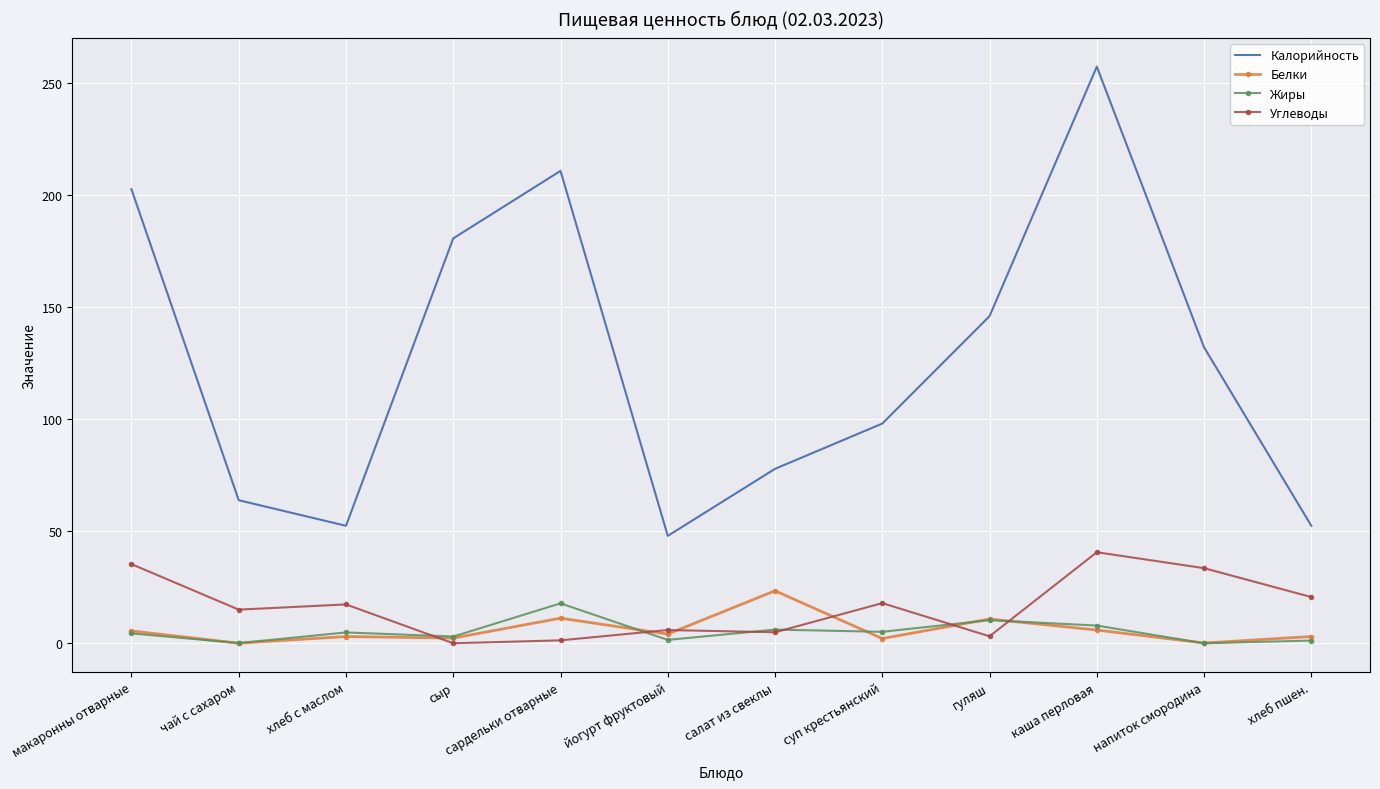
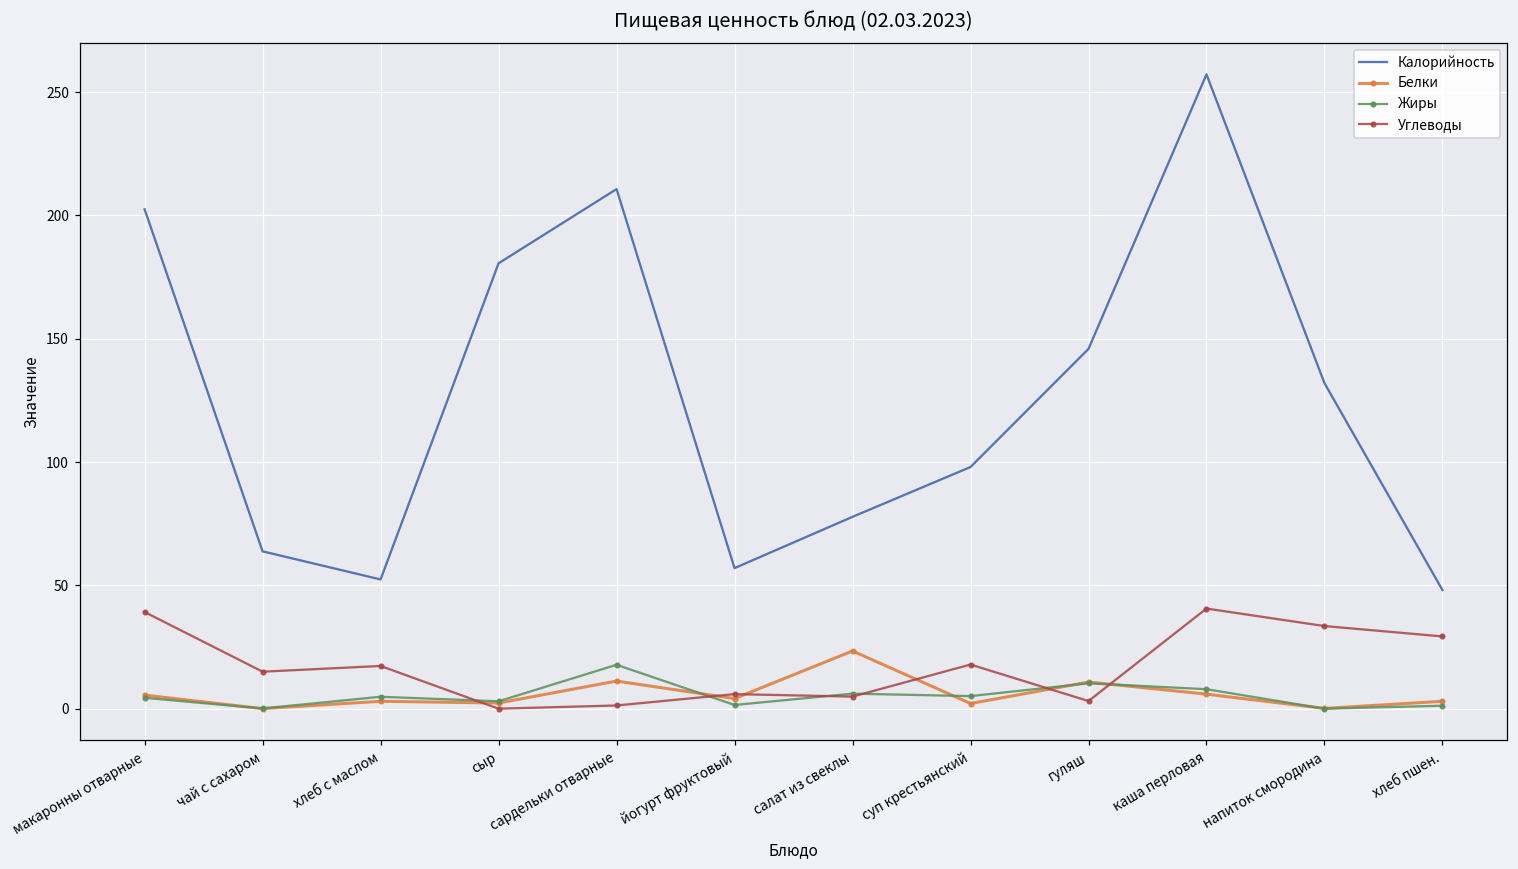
Углеводы, макаронны отварные: 35 -> 39
Калорийность, йогурт фруктовый: 48 -> 57
Калорийность, хлеб пшен.: 52 -> 48
Углеводы, хлеб пшен.: 21 -> 29
